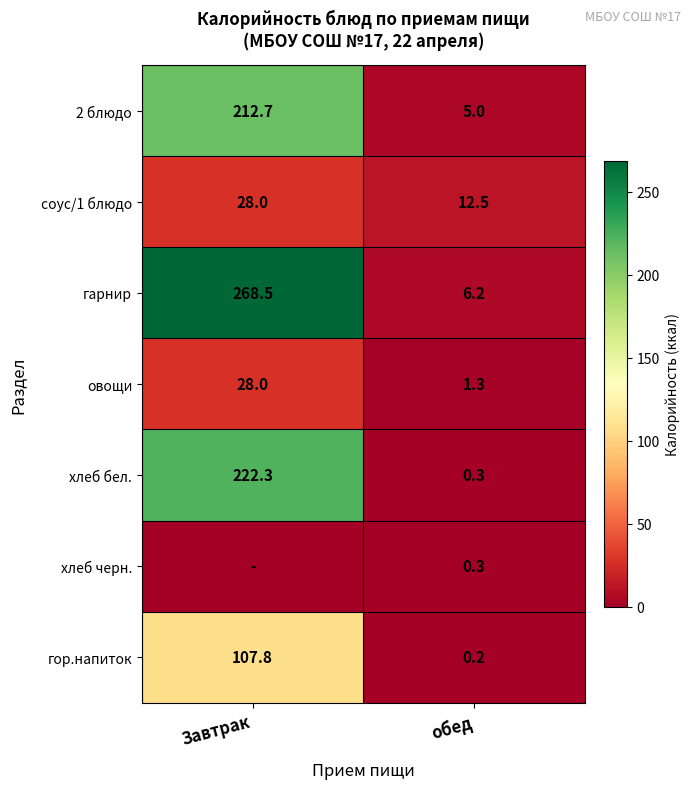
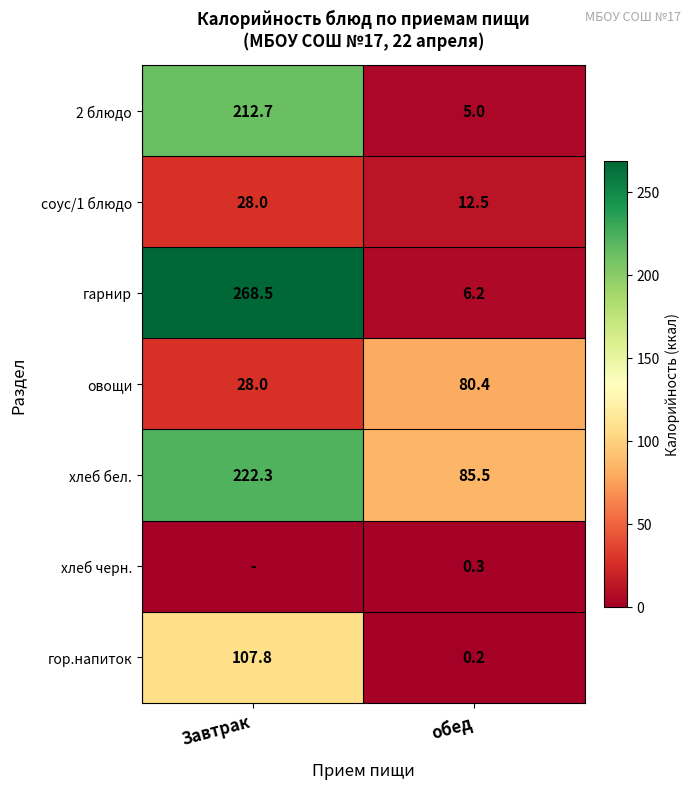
овощи, обед: 1.3 -> 80.4
хлеб бел., обед: 0.3 -> 85.5
